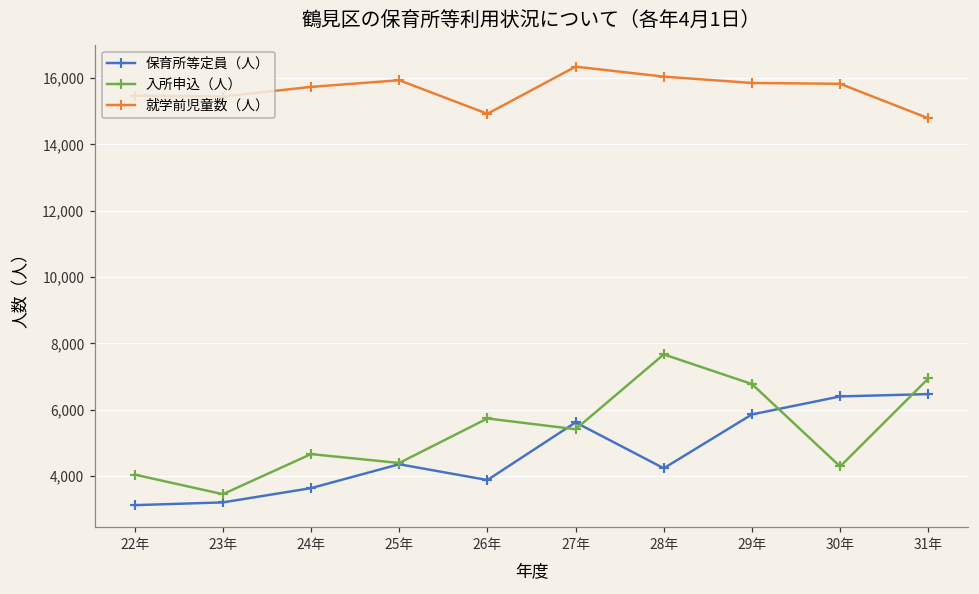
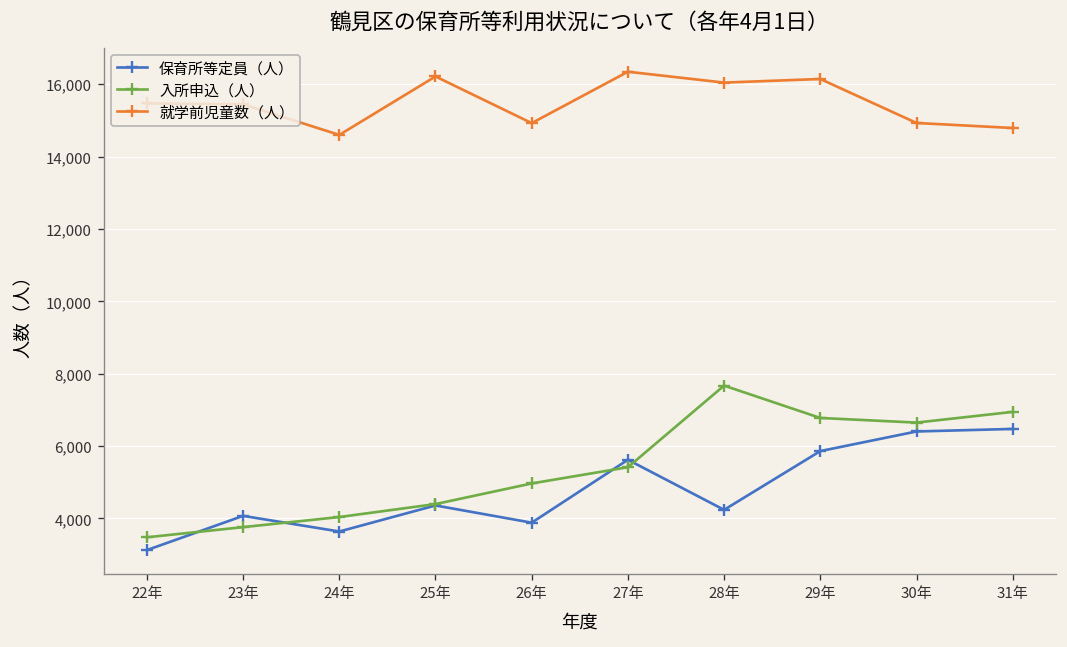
入所申込（人）, 22年: 4,000 -> 3,500
保育所等定員（人）, 23年: 3,200 -> 4,100
入所申込（人）, 23年: 3,500 -> 3,800
入所申込（人）, 24年: 4,700 -> 4,000
就学前児童数（人）, 24年: 15,700 -> 14,600
就学前児童数（人）, 25年: 15,900 -> 16,200
入所申込（人）, 26年: 5,700 -> 5,000
就学前児童数（人）, 29年: 15,900 -> 16,100
入所申込（人）, 30年: 4,300 -> 6,600
就学前児童数（人）, 30年: 15,800 -> 14,900
